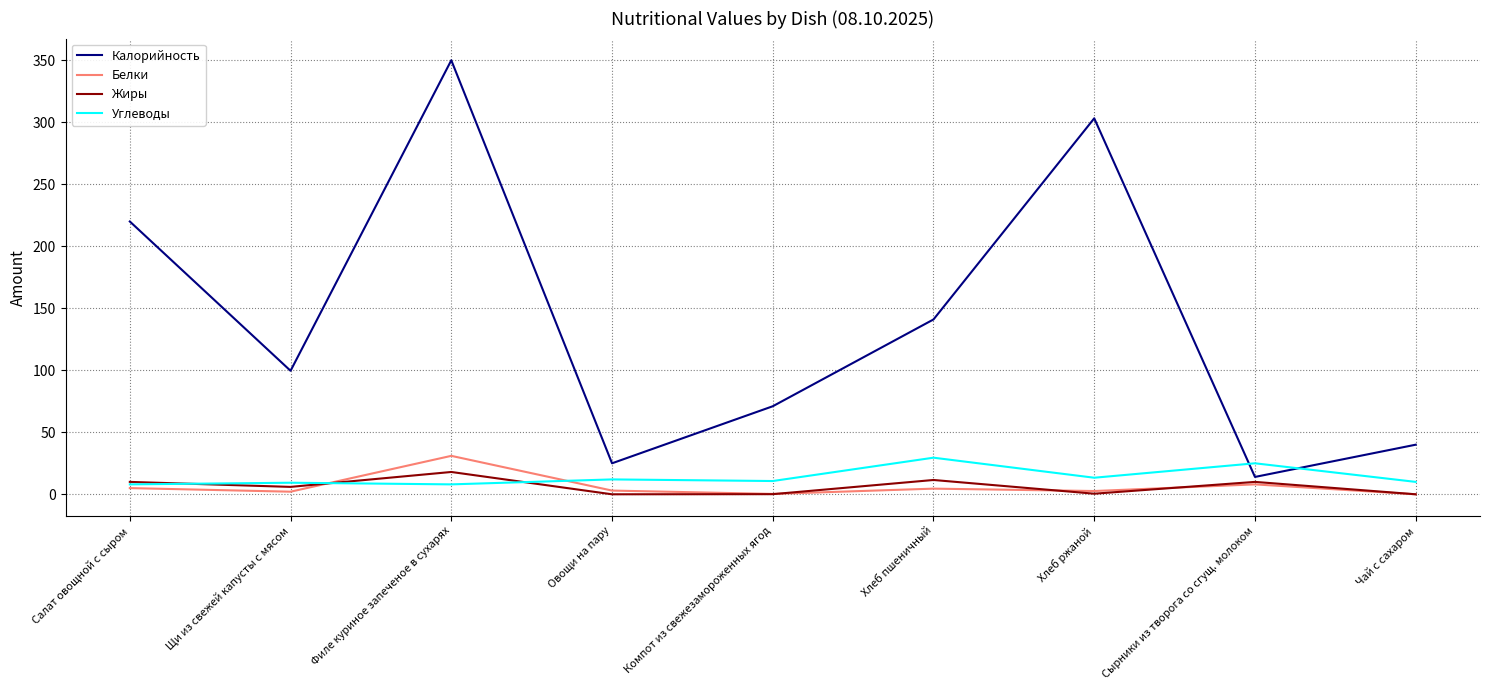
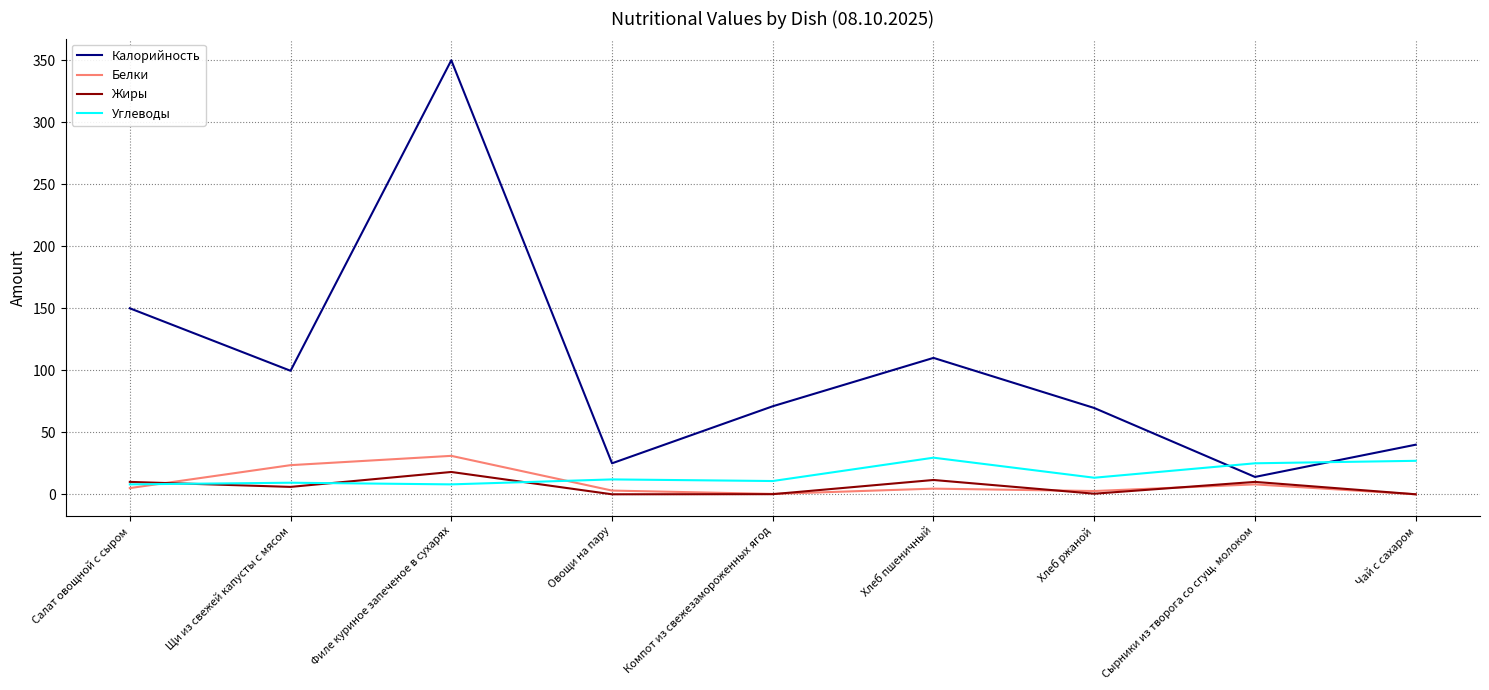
Калорийность, Салат овощной с сыром: 220 -> 150
Белки, Щи из свежей капусты с мясом: 2 -> 24
Калорийность, Хлеб пшеничный: 141 -> 110
Калорийность, Хлеб ржаной: 303 -> 70
Углеводы, Чай с сахаром: 10 -> 27
